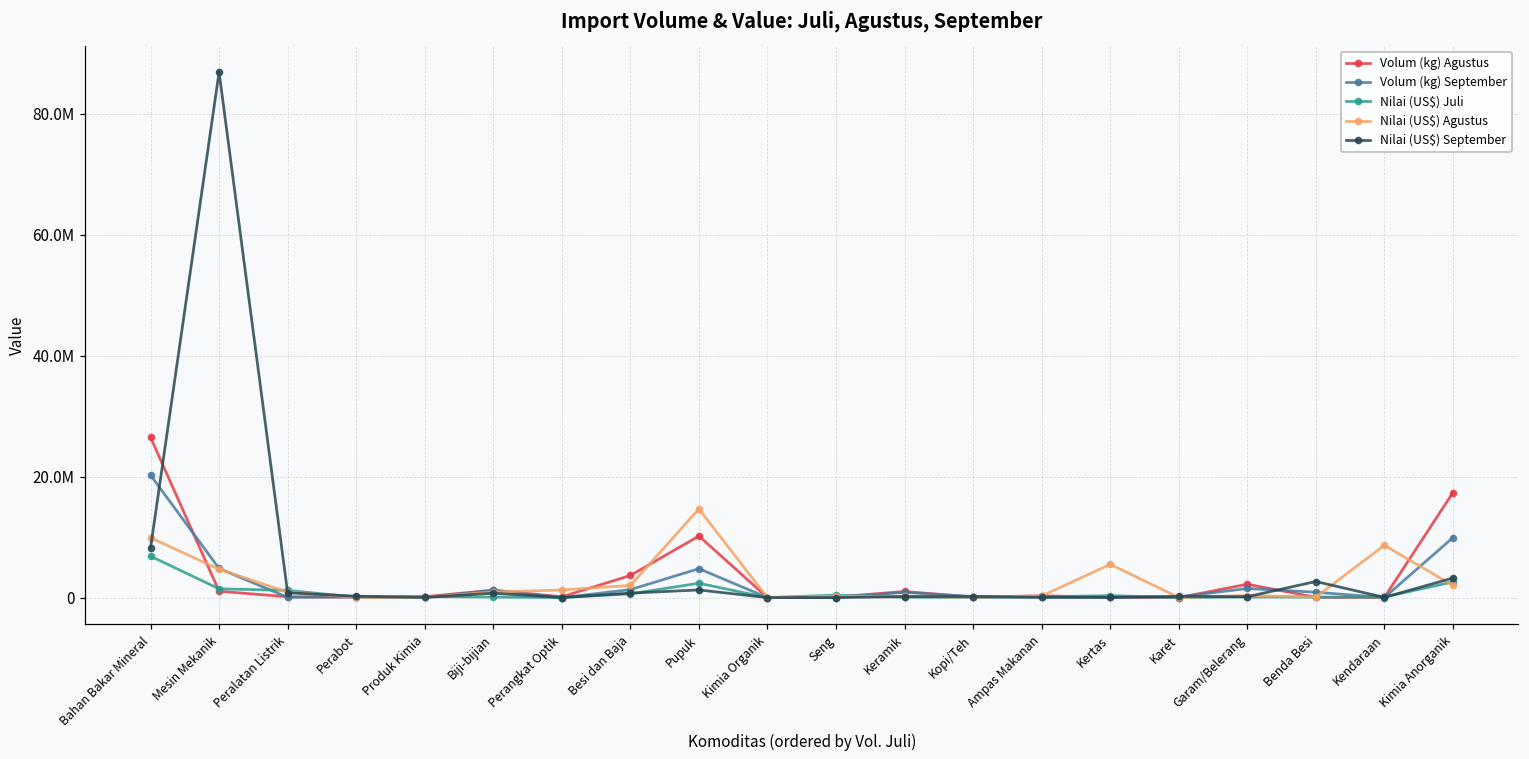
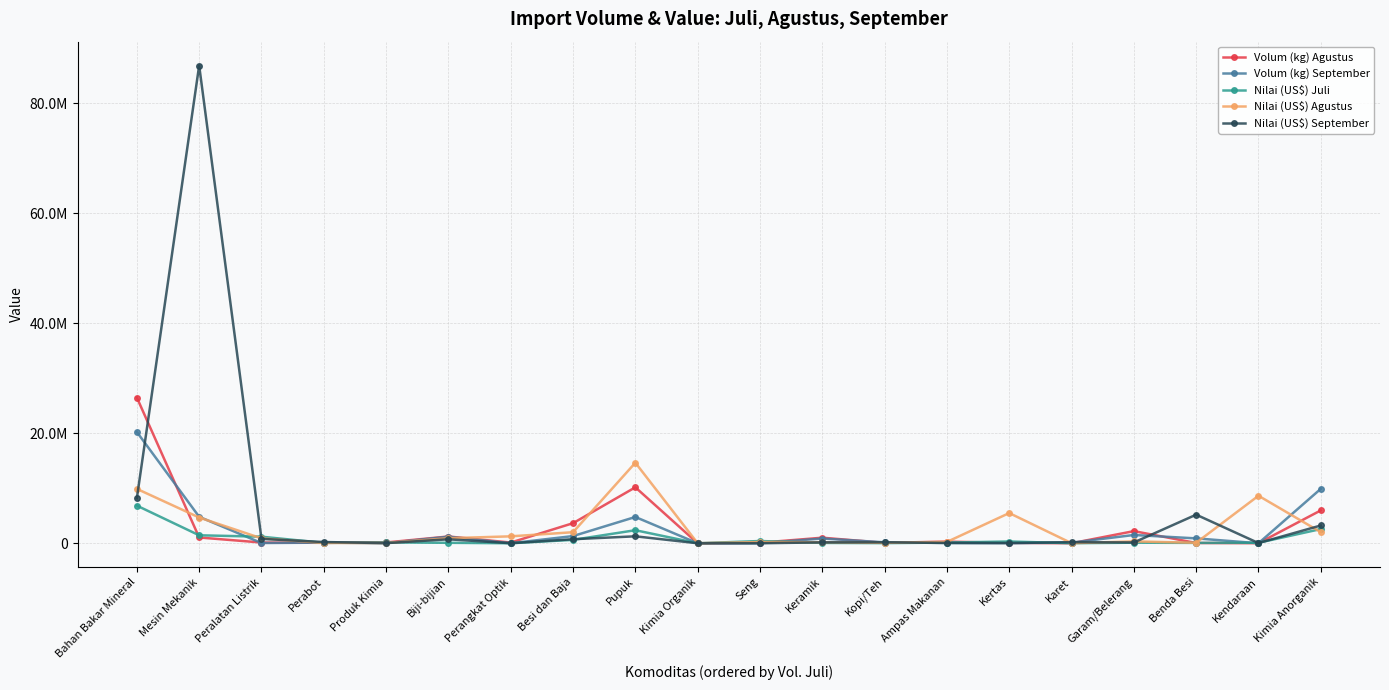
Nilai (US$) September, Benda Besi: 3000000 -> 5000000
Volum (kg) Agustus, Kimia Anorganik: 17000000 -> 6000000
